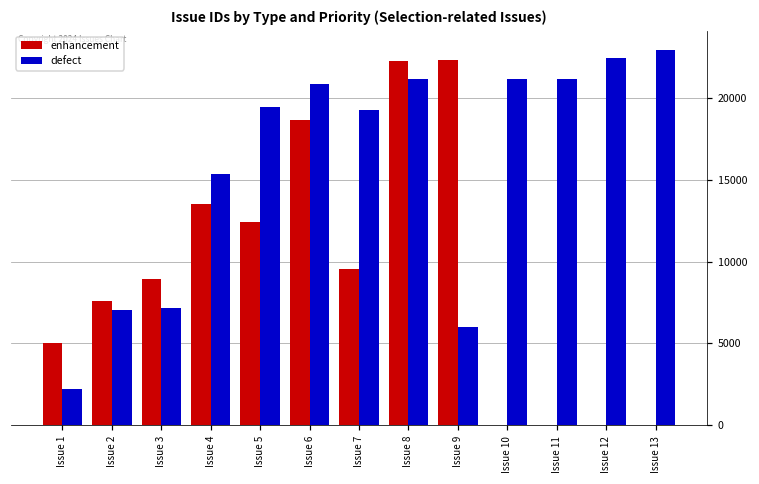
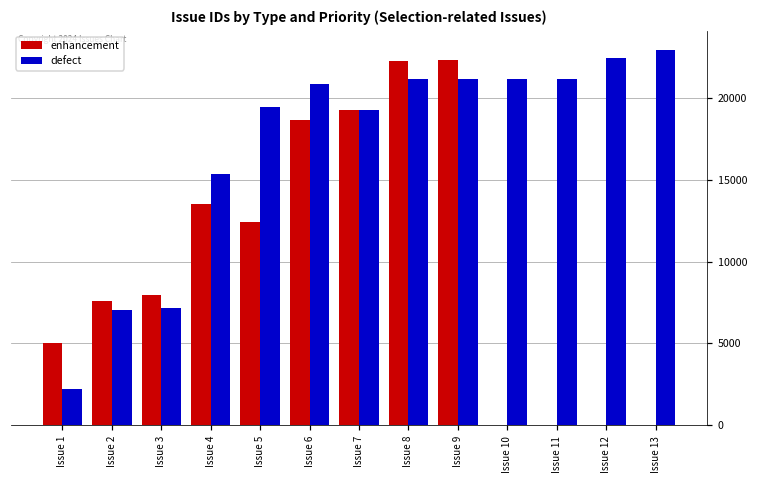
enhancement, Issue 3: 8900 -> 7900
enhancement, Issue 7: 9600 -> 19300
defect, Issue 9: 6000 -> 21200
